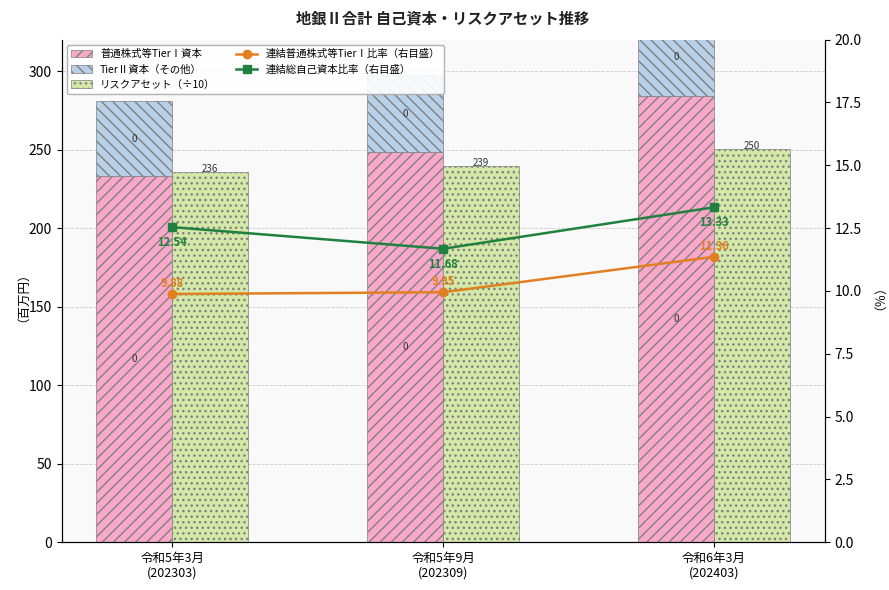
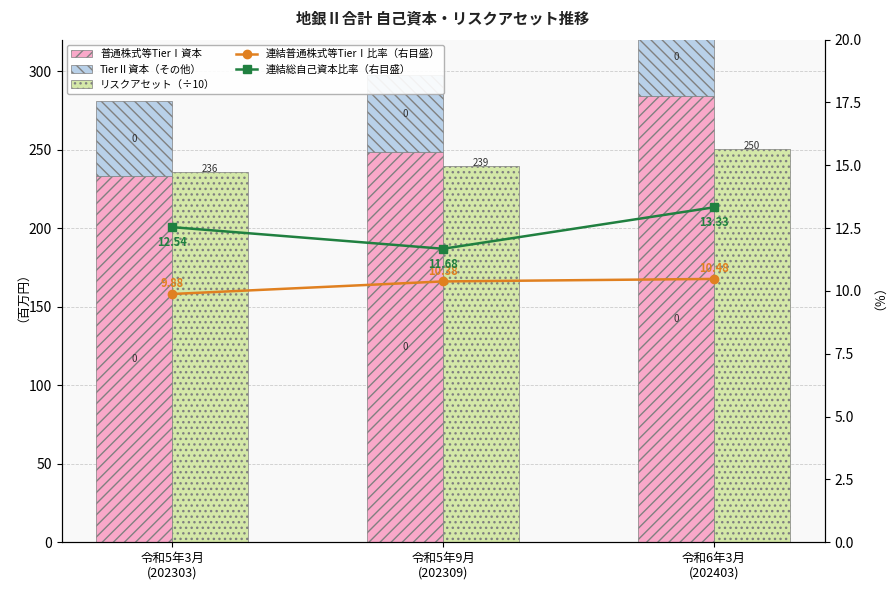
連結普通株式等TierⅠ比率（右目盛）, 令和5年9月 (202309): 9.95 -> 10.38
連結普通株式等TierⅠ比率（右目盛）, 令和6年3月 (202403): 11.36 -> 10.48
